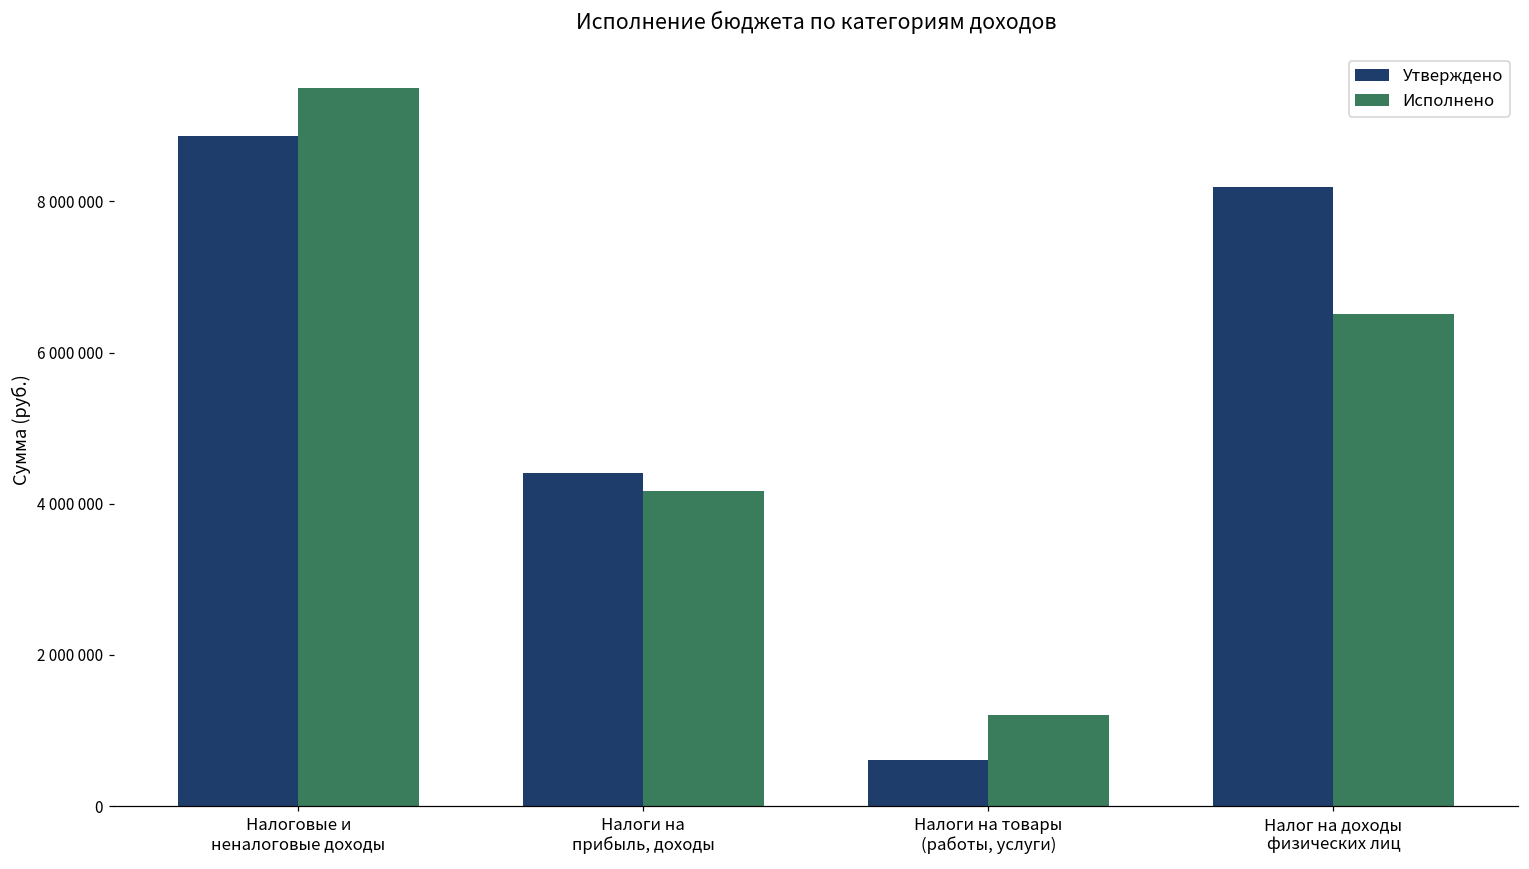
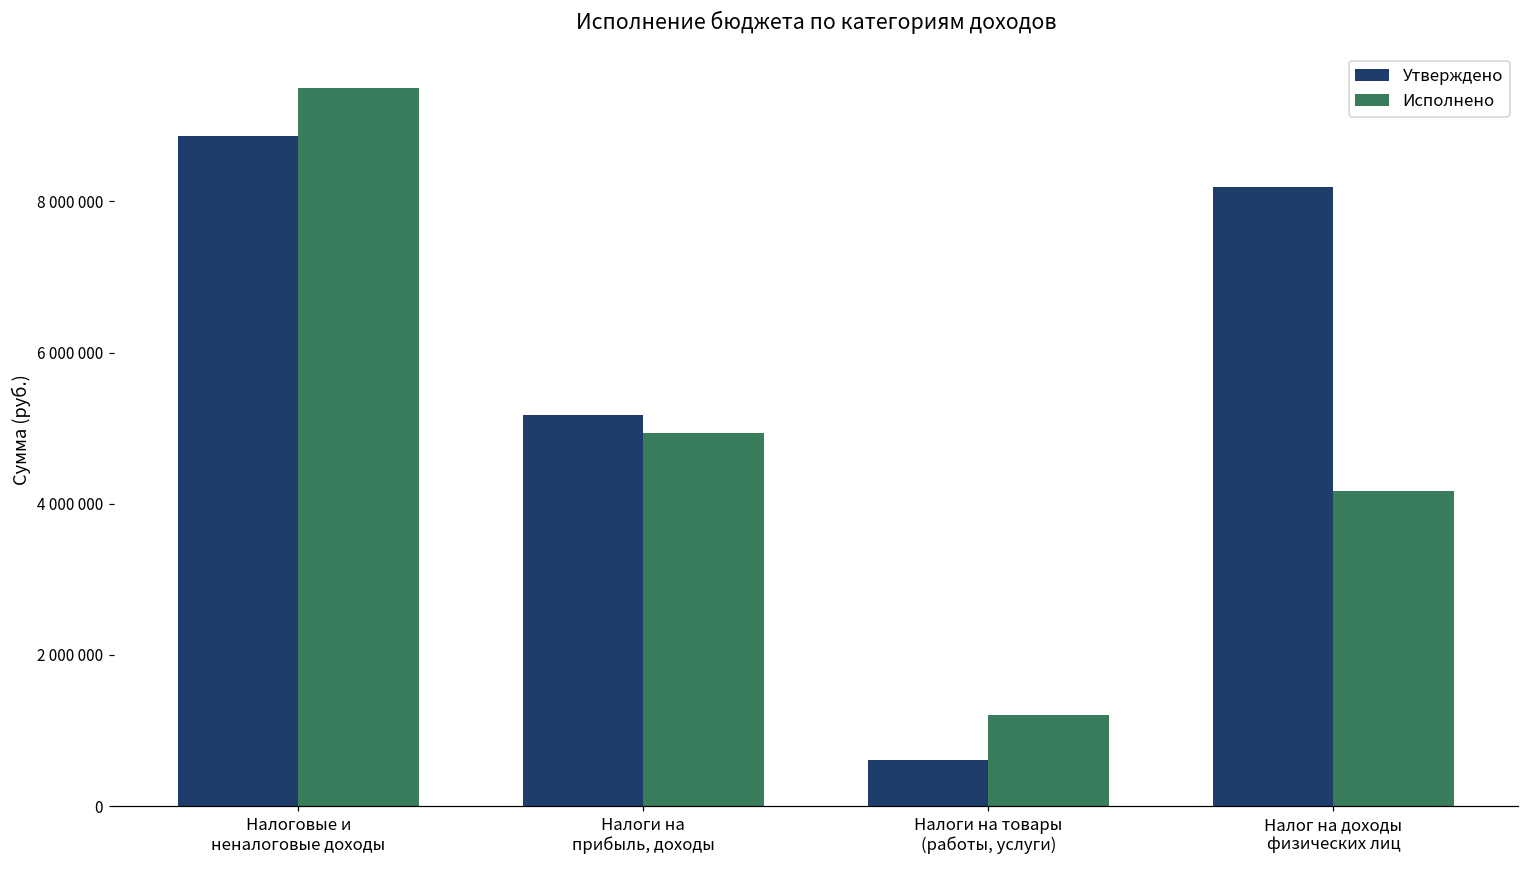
Утверждено, Налоги на прибыль, доходы: 4400000 -> 5200000
Исполнено, Налоги на прибыль, доходы: 4200000 -> 4900000
Исполнено, Налог на доходы физических лиц: 6500000 -> 4200000
